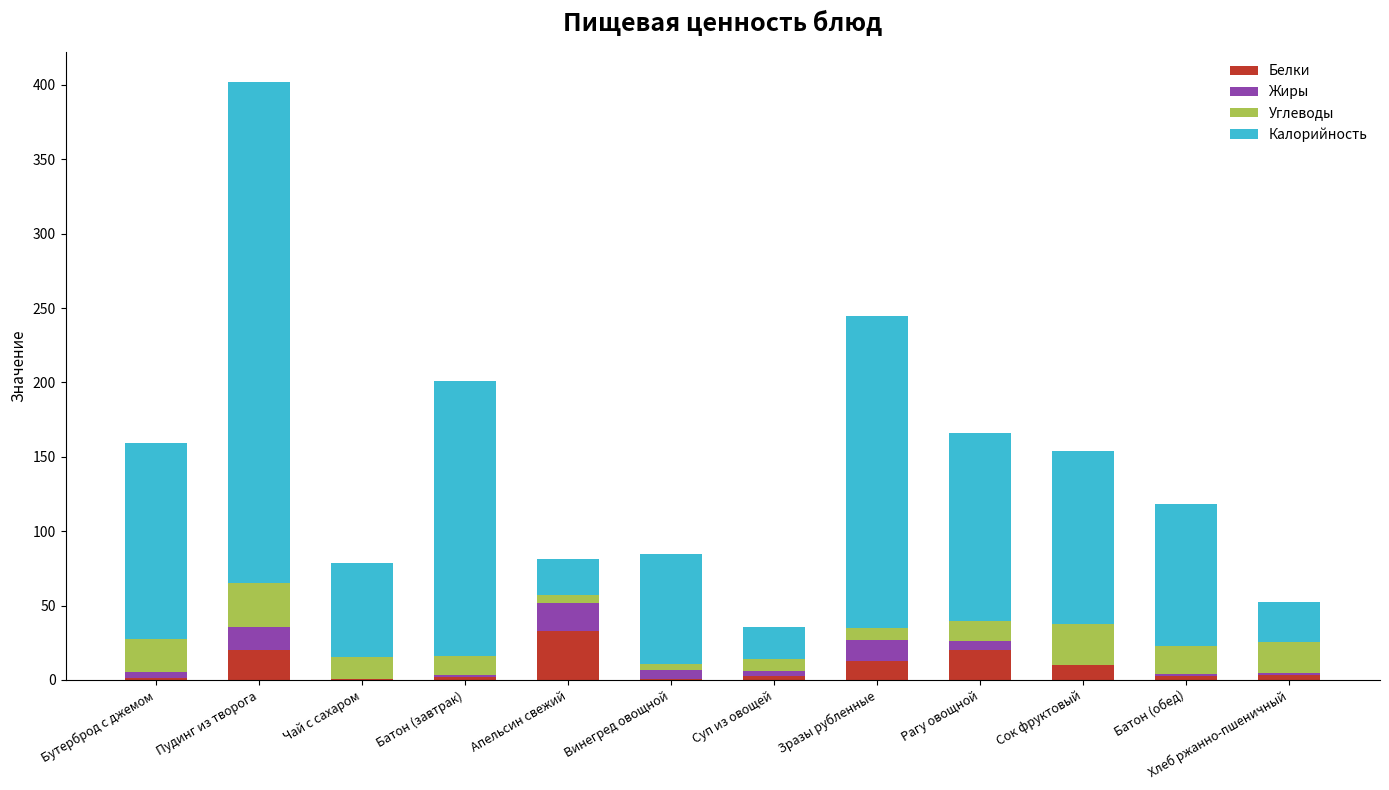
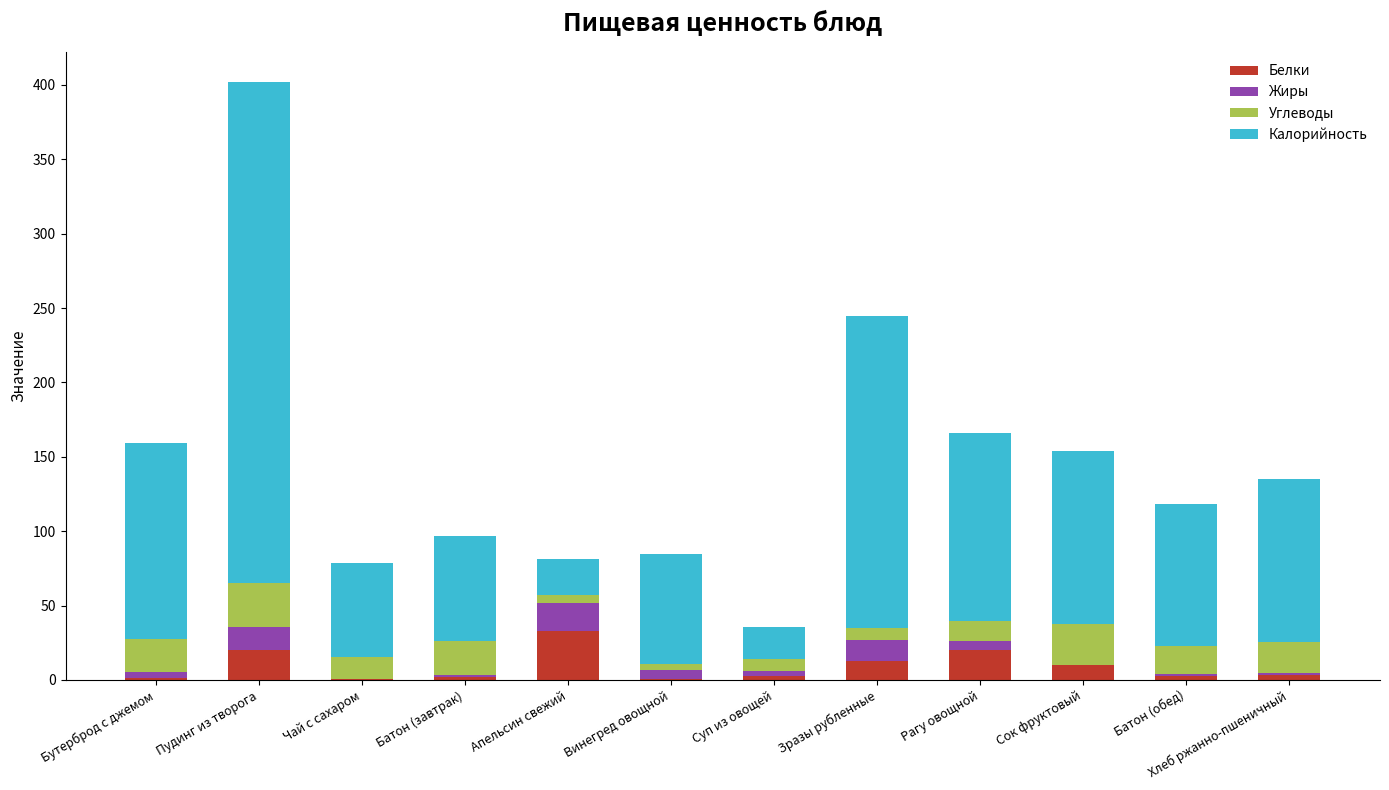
Углеводы, Батон (завтрак): 13 -> 23
Калорийность, Батон (завтрак): 185 -> 70
Калорийность, Хлеб ржанно-пшеничный: 27 -> 110
